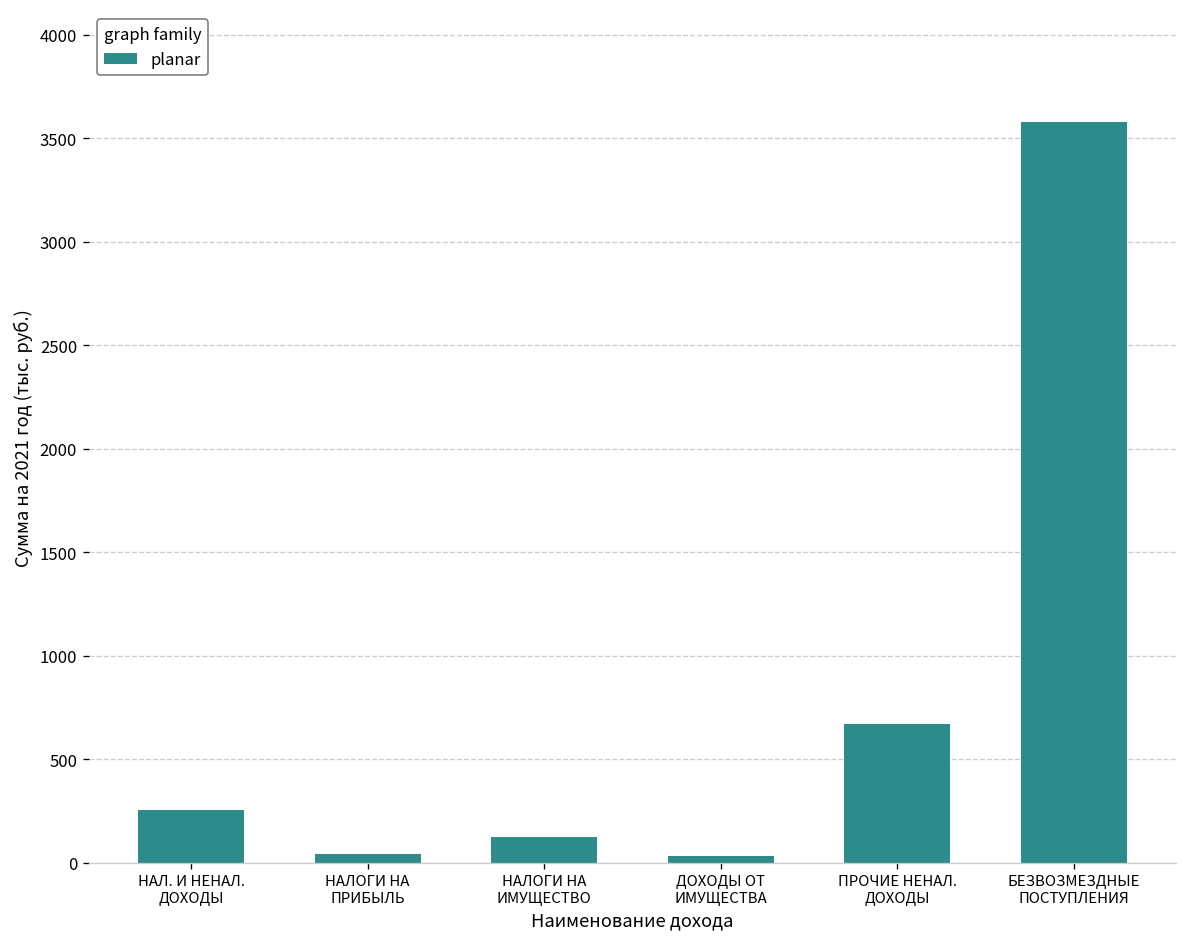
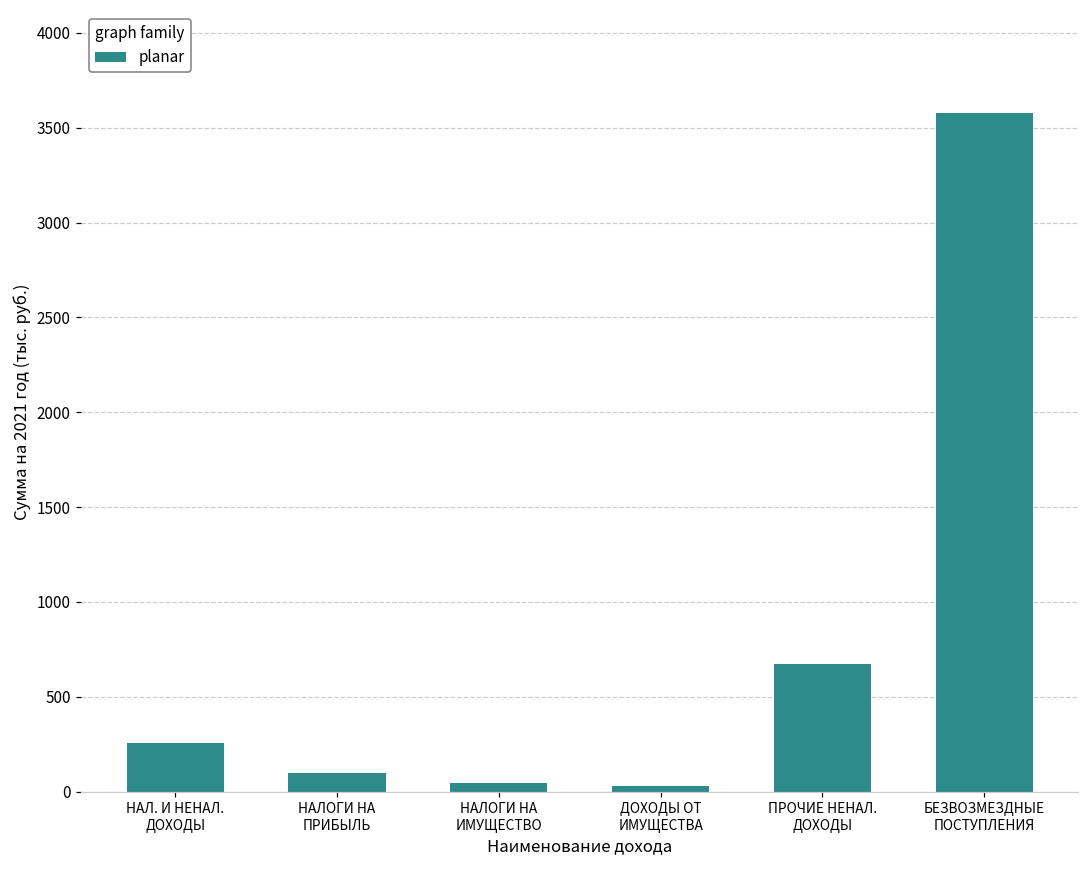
НАЛОГИ НА ПРИБЫЛЬ: 40 -> 100
НАЛОГИ НА ИМУЩЕСТВО: 120 -> 40
